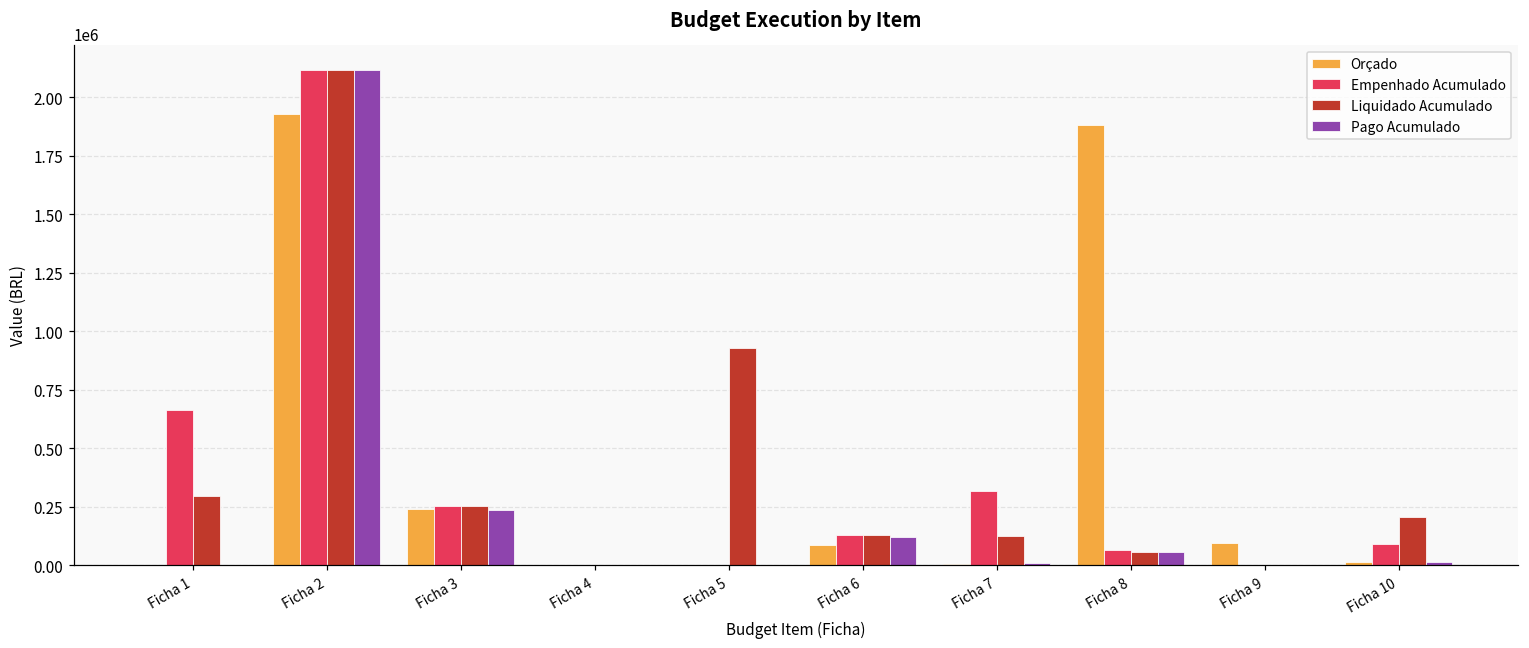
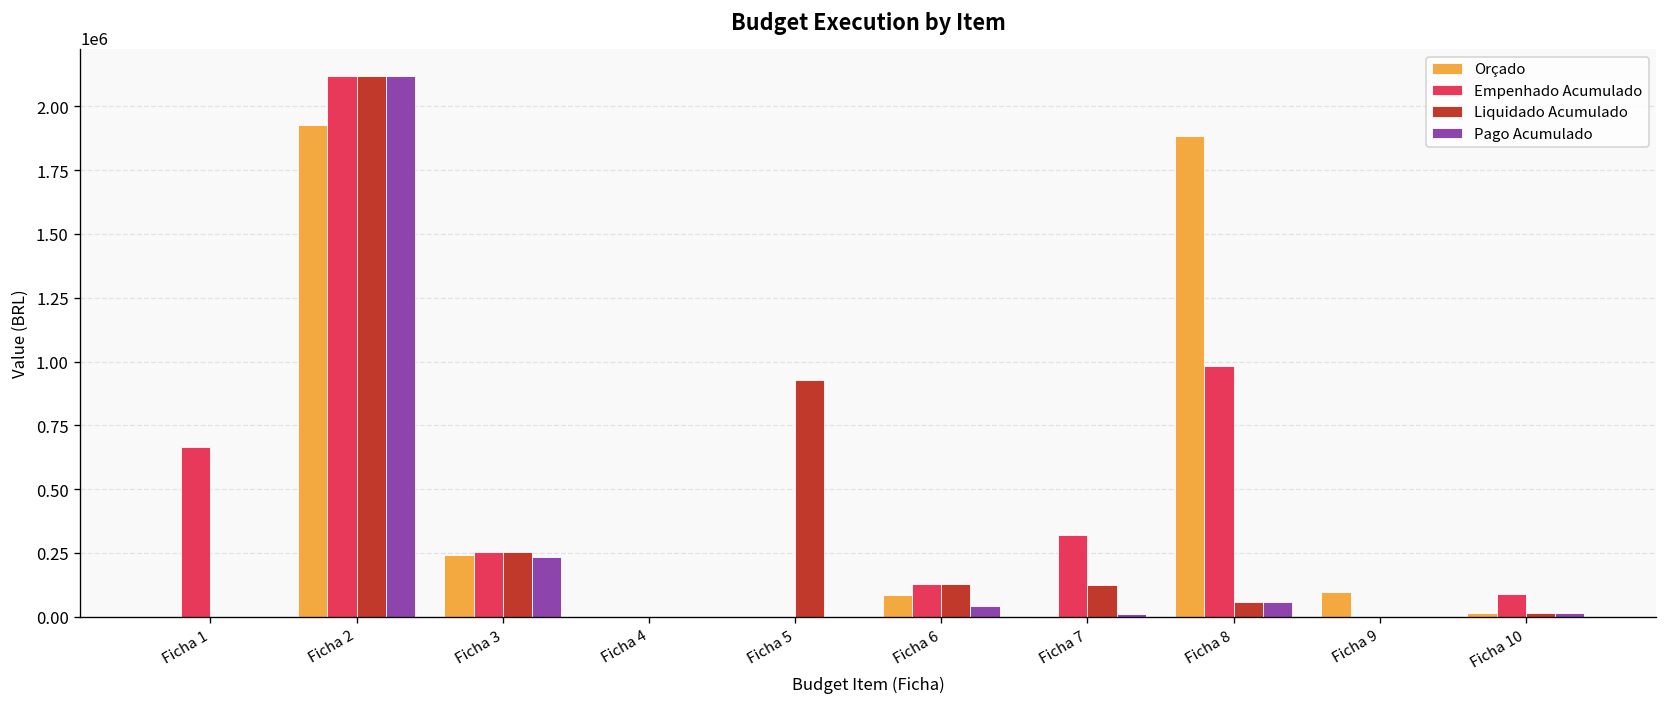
Liquidado Acumulado, Ficha 1: 300000 -> 0
Pago Acumulado, Ficha 6: 120000 -> 40000
Empenhado Acumulado, Ficha 8: 70000 -> 980000
Liquidado Acumulado, Ficha 10: 200000 -> 20000
